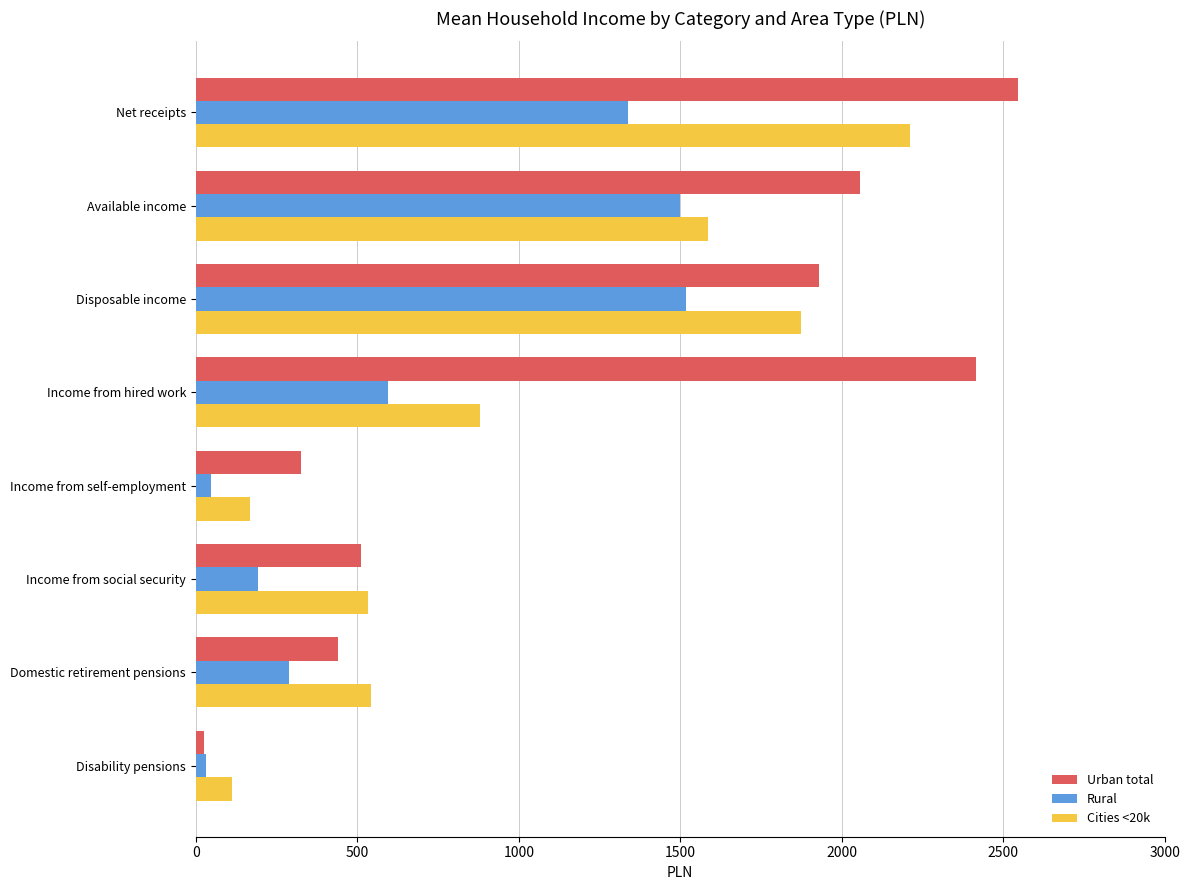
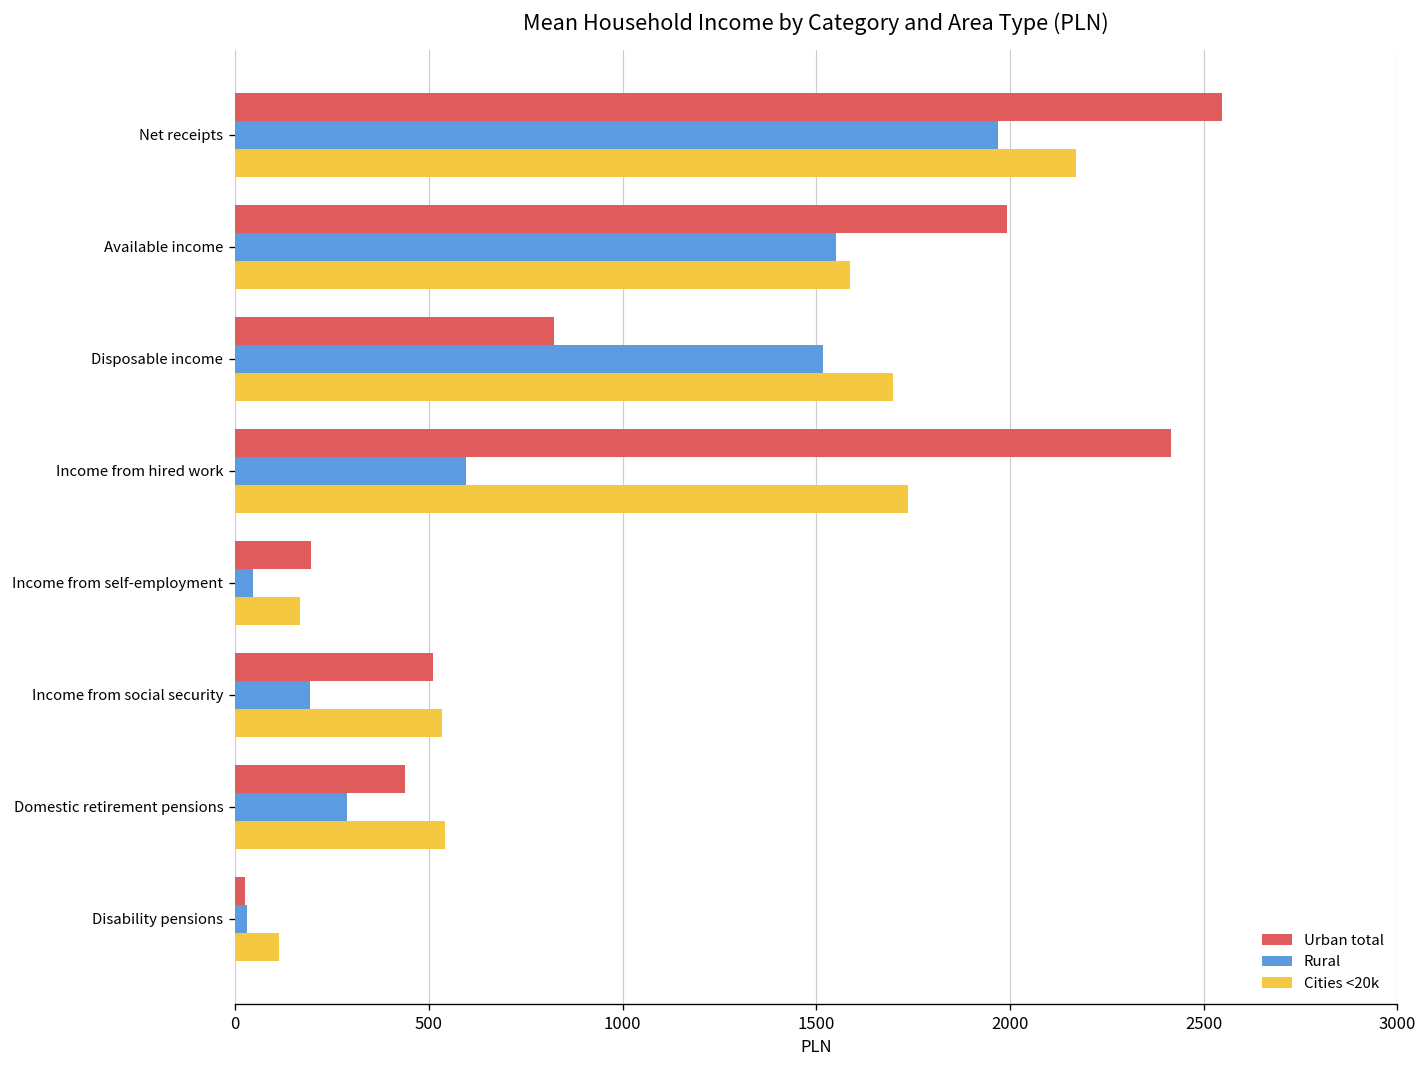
Rural, Net receipts: 1340 -> 1970
Cities <20k, Net receipts: 2210 -> 2170
Urban total, Available income: 2060 -> 1990
Rural, Available income: 1500 -> 1550
Urban total, Disposable income: 1930 -> 820
Cities <20k, Disposable income: 1870 -> 1700
Cities <20k, Income from hired work: 880 -> 1740
Urban total, Income from self-employment: 320 -> 200
